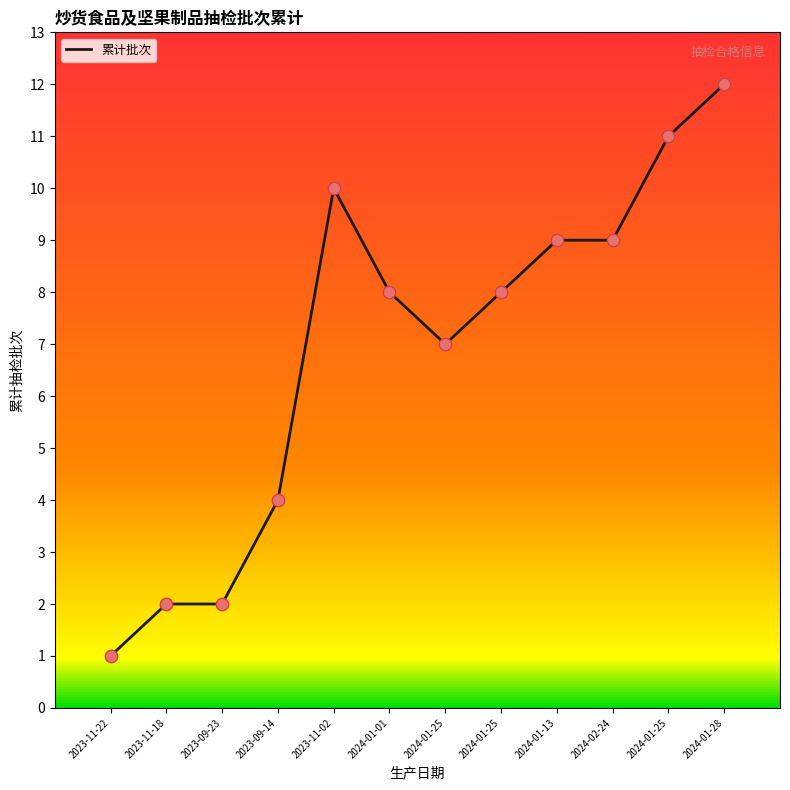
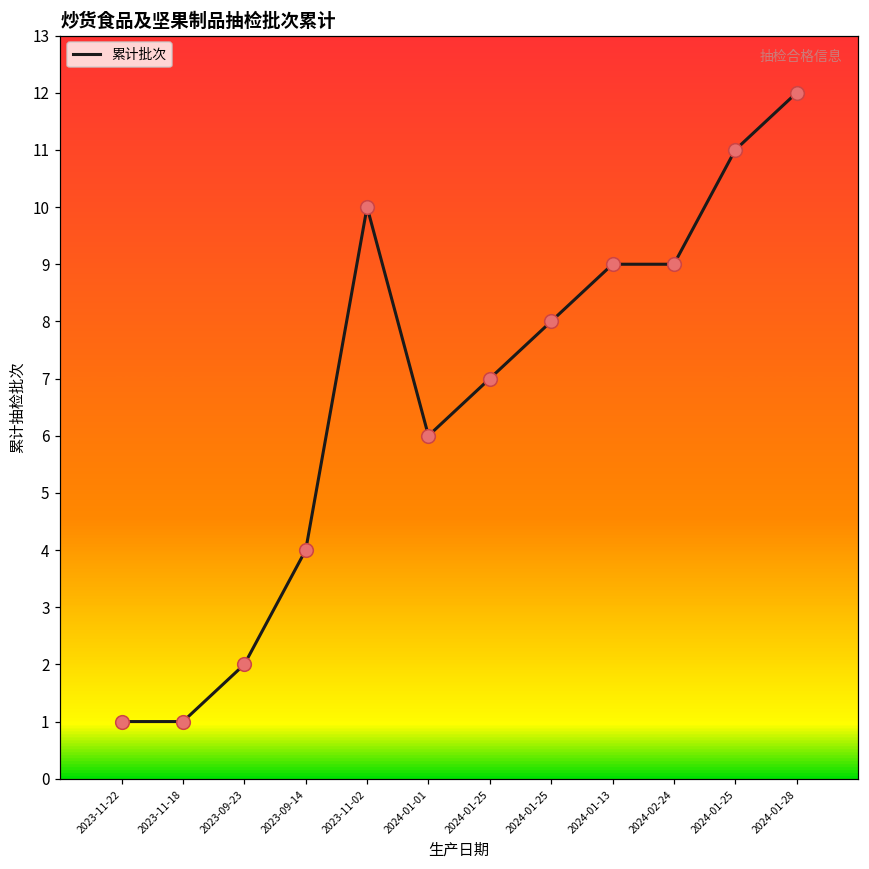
2023-11-18: 2 -> 1
2024-01-01: 8 -> 6
